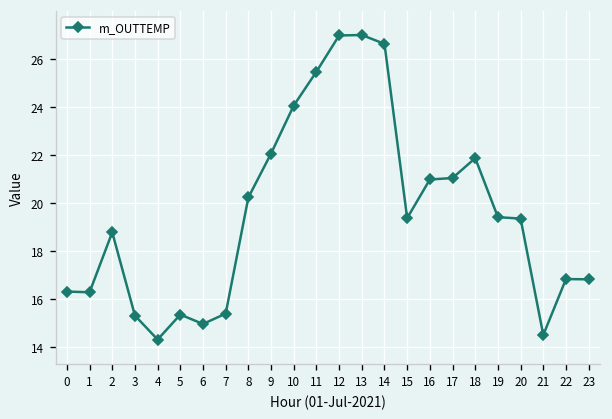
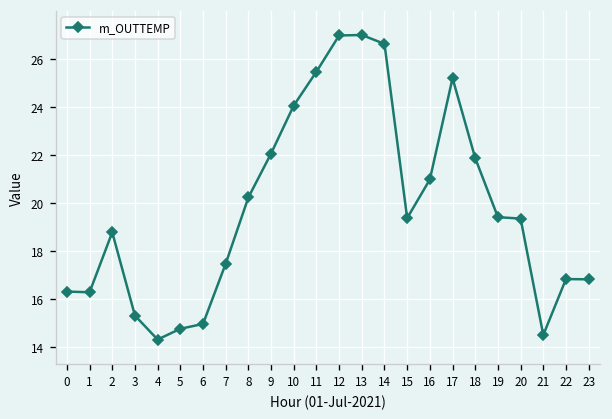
5: 15.3 -> 14.7
7: 15.4 -> 17.5
17: 21.0 -> 25.2
